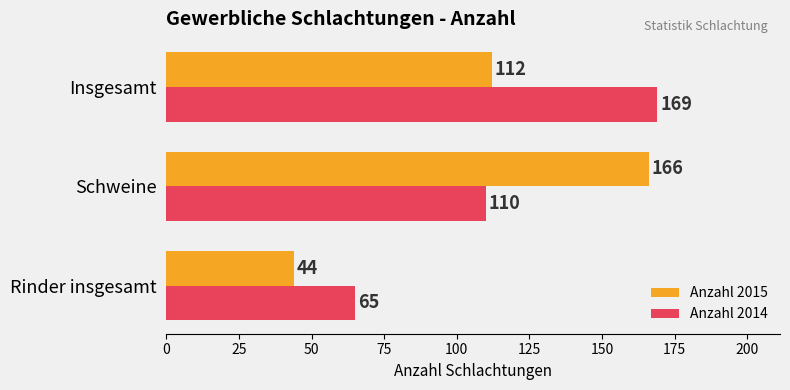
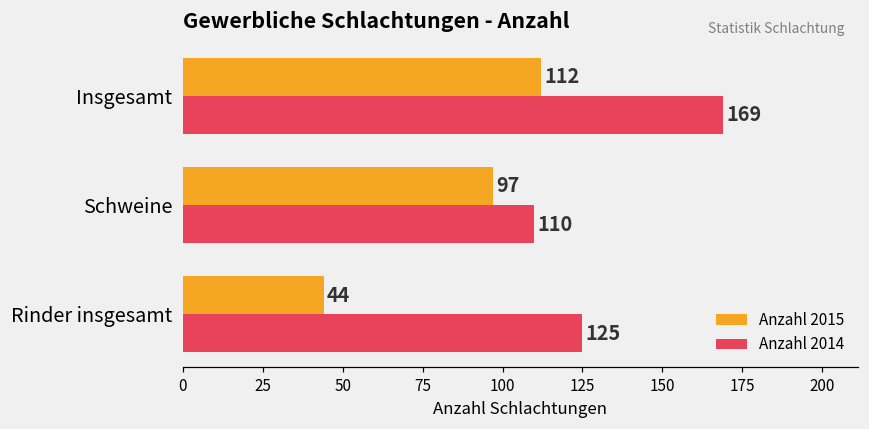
Anzahl 2015, Schweine: 166 -> 97
Anzahl 2014, Rinder insgesamt: 65 -> 125
